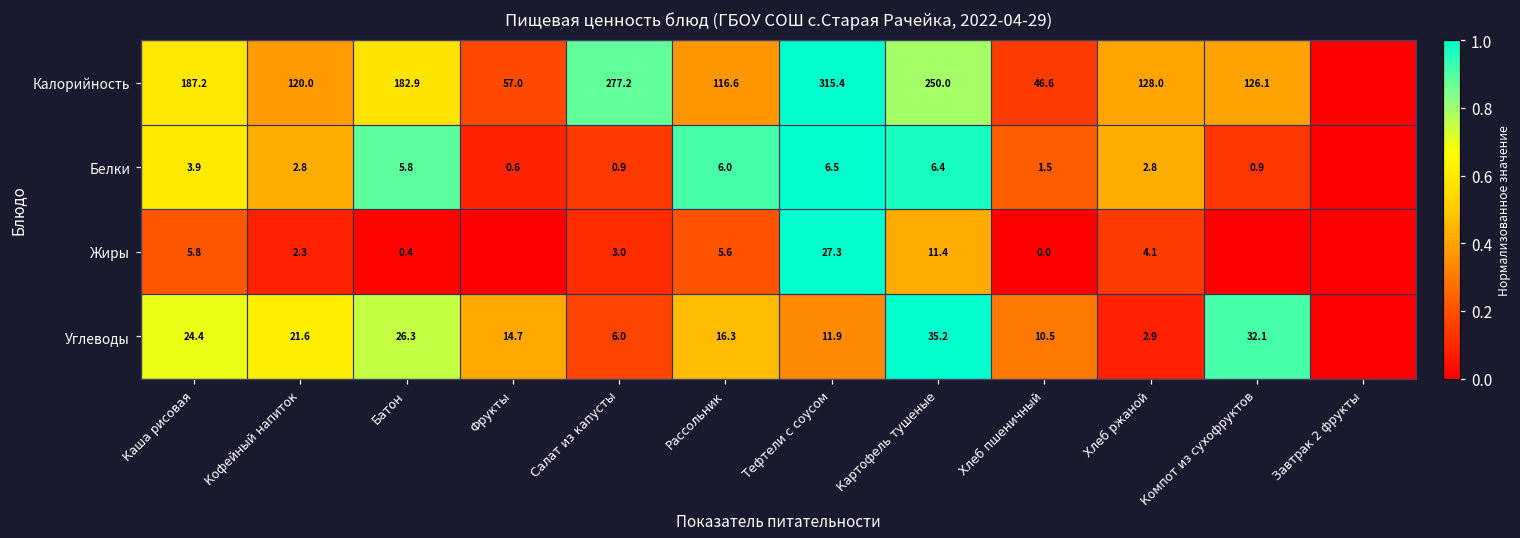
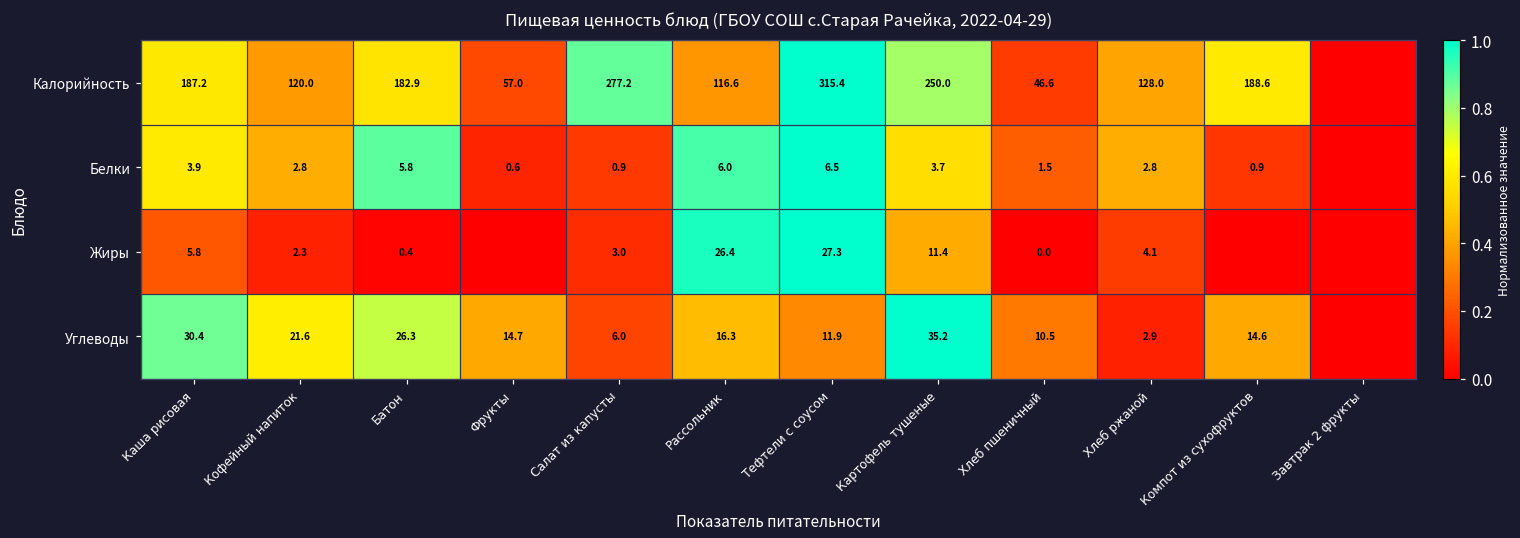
Калорийность, Компот из сухофруктов: 126.1 -> 188.6
Белки, Картофель тушеные: 6.4 -> 3.7
Жиры, Рассольник: 5.6 -> 26.4
Углеводы, Каша рисовая: 24.4 -> 30.4
Углеводы, Компот из сухофруктов: 32.1 -> 14.6
